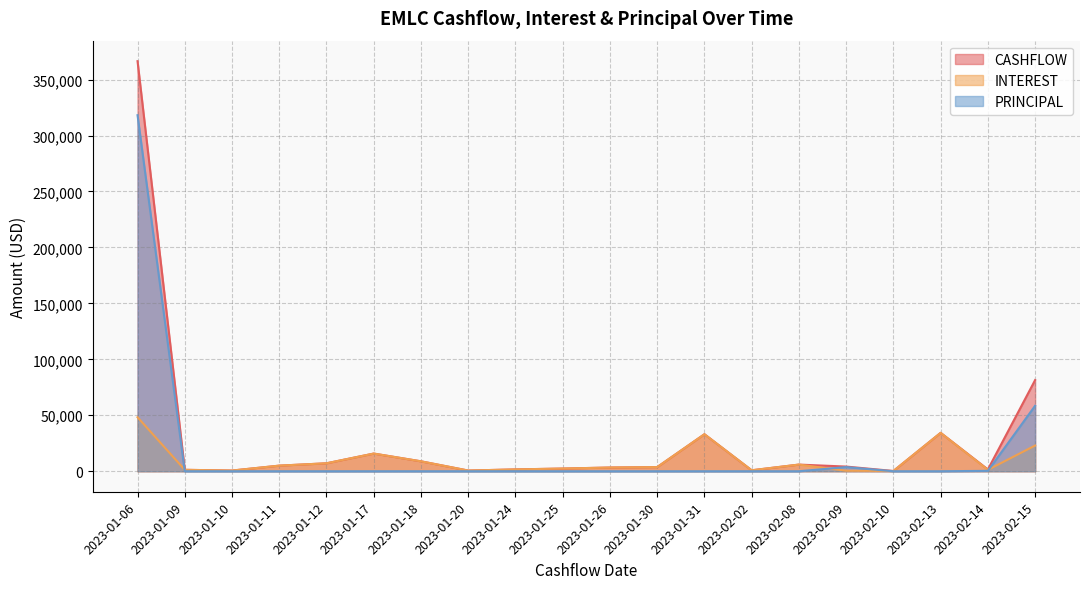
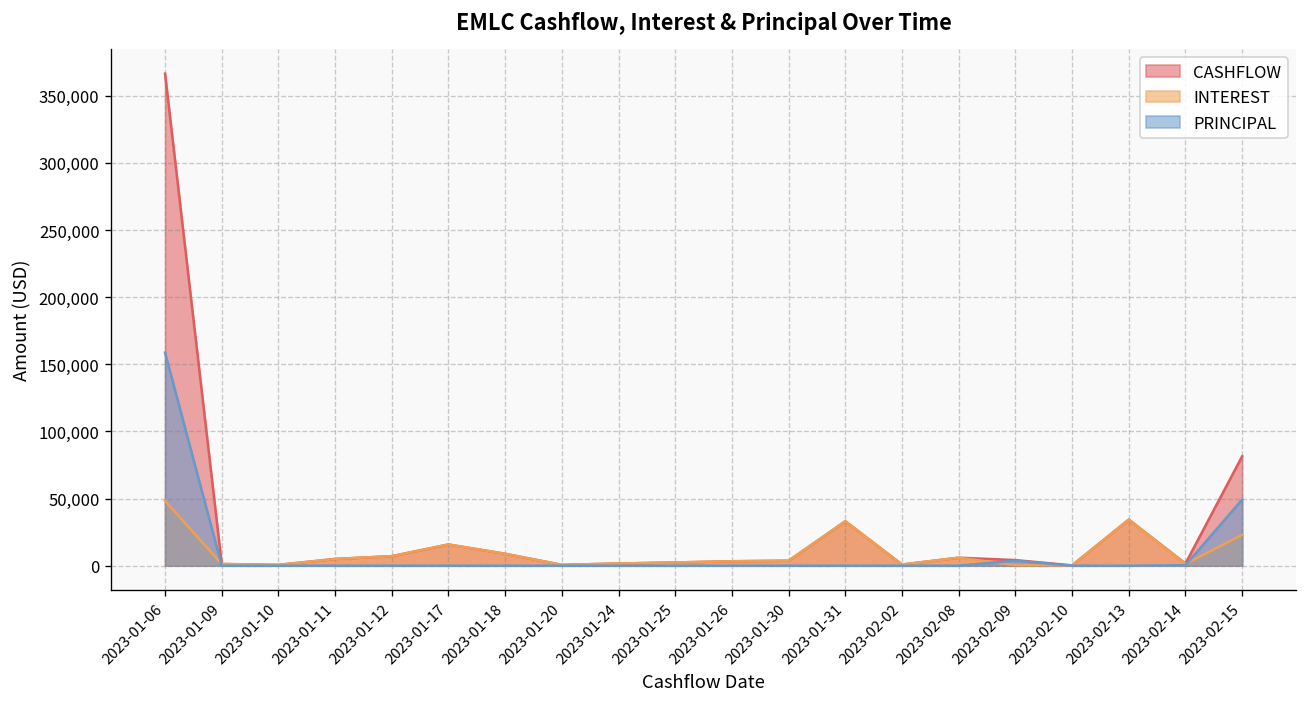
PRINCIPAL, 2023-01-06: 318,000 -> 159,000
PRINCIPAL, 2023-02-15: 59,000 -> 49,000
